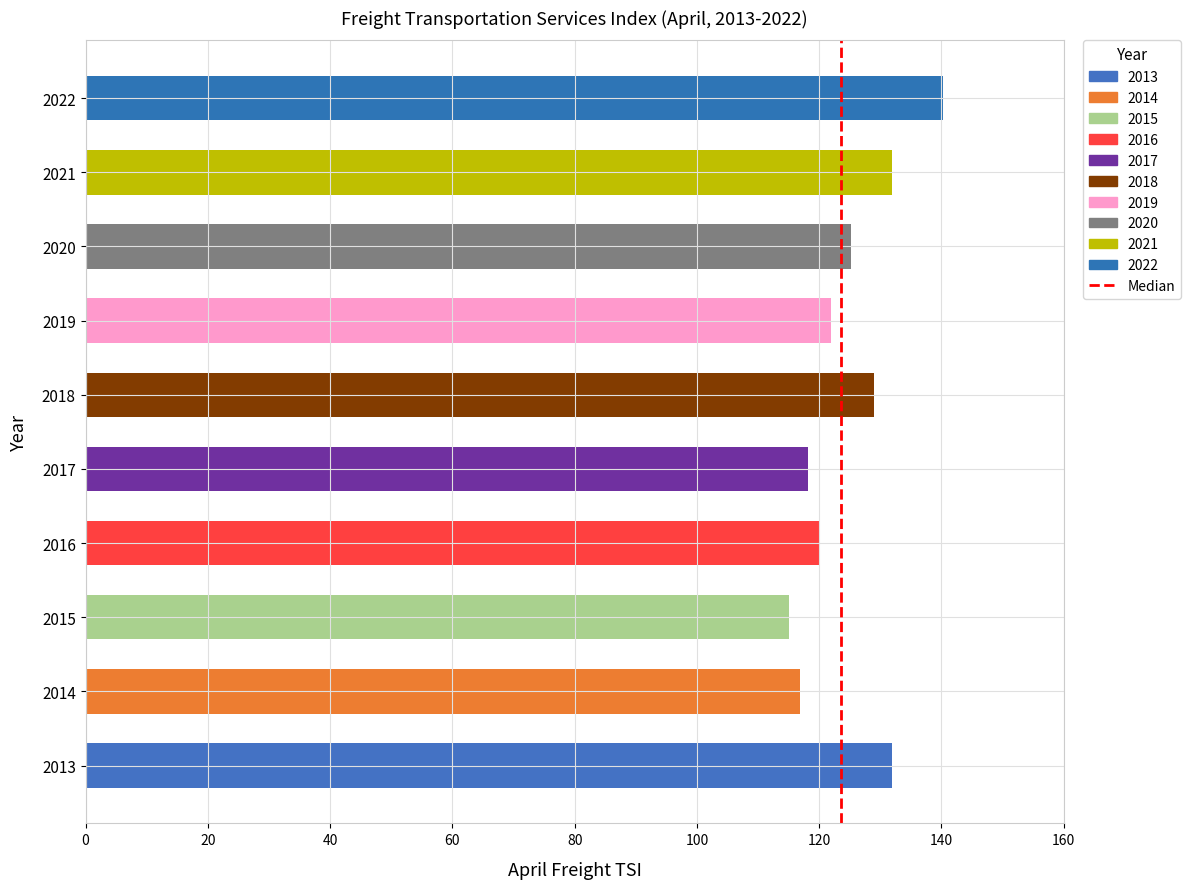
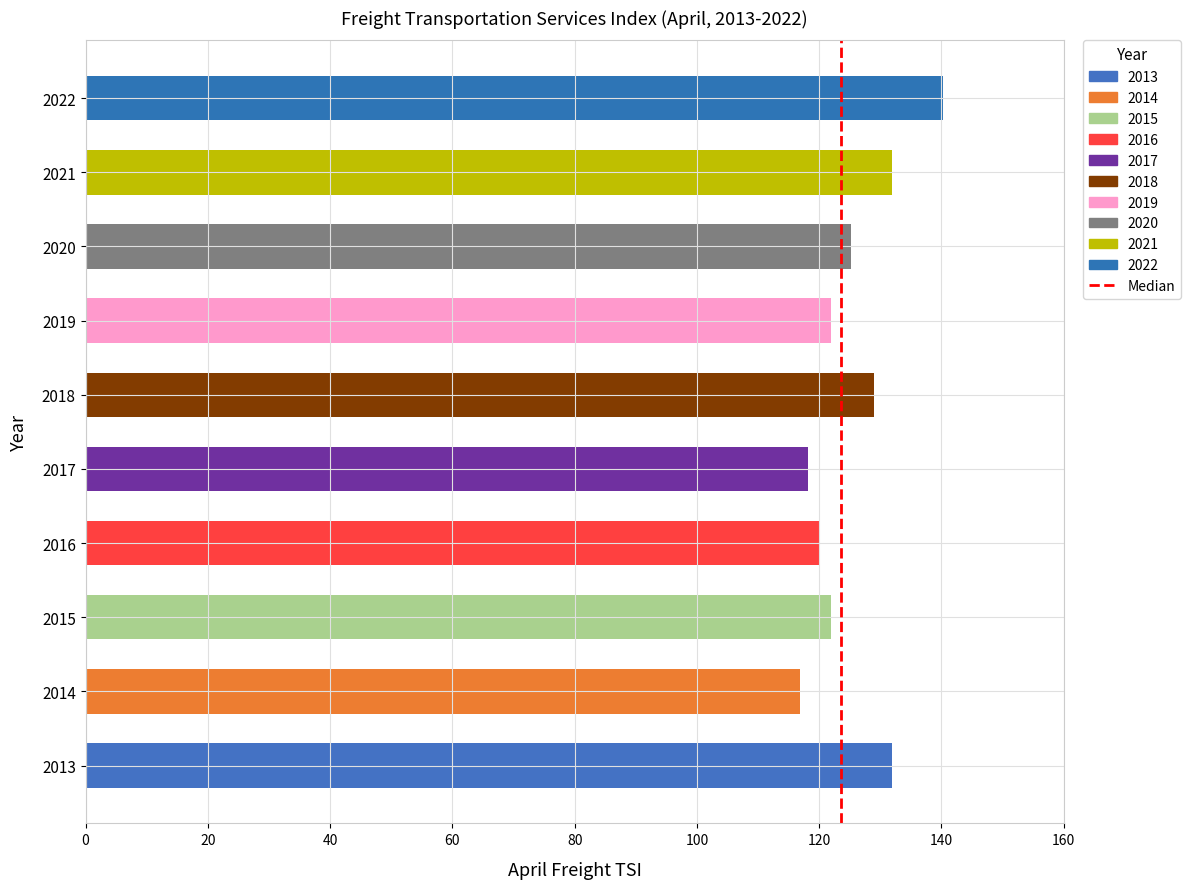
2015, 2015: 115 -> 122
